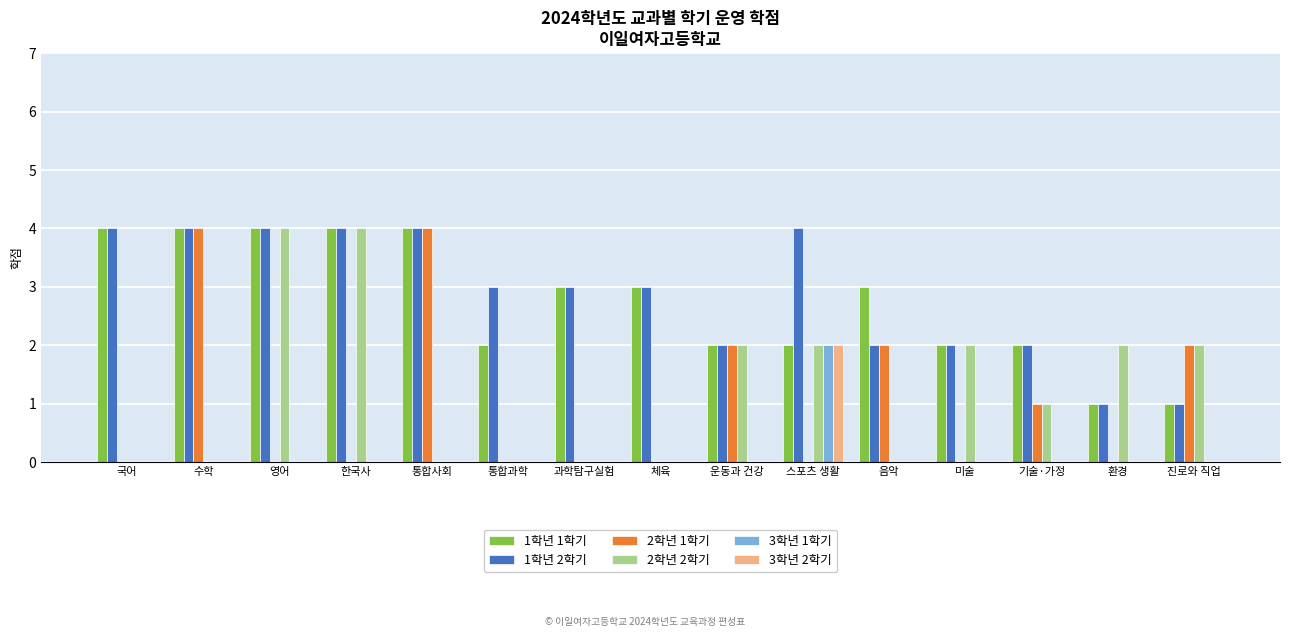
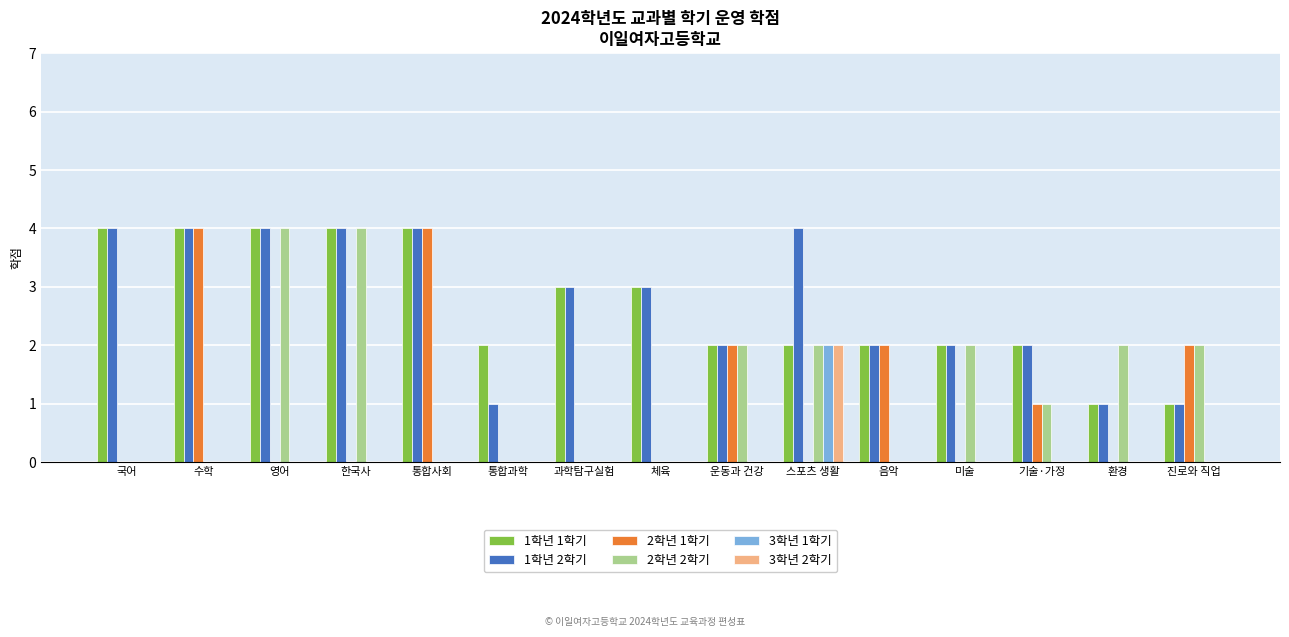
1학년 2학기, 통합과학: 3 -> 1
1학년 1학기, 음악: 3 -> 2
